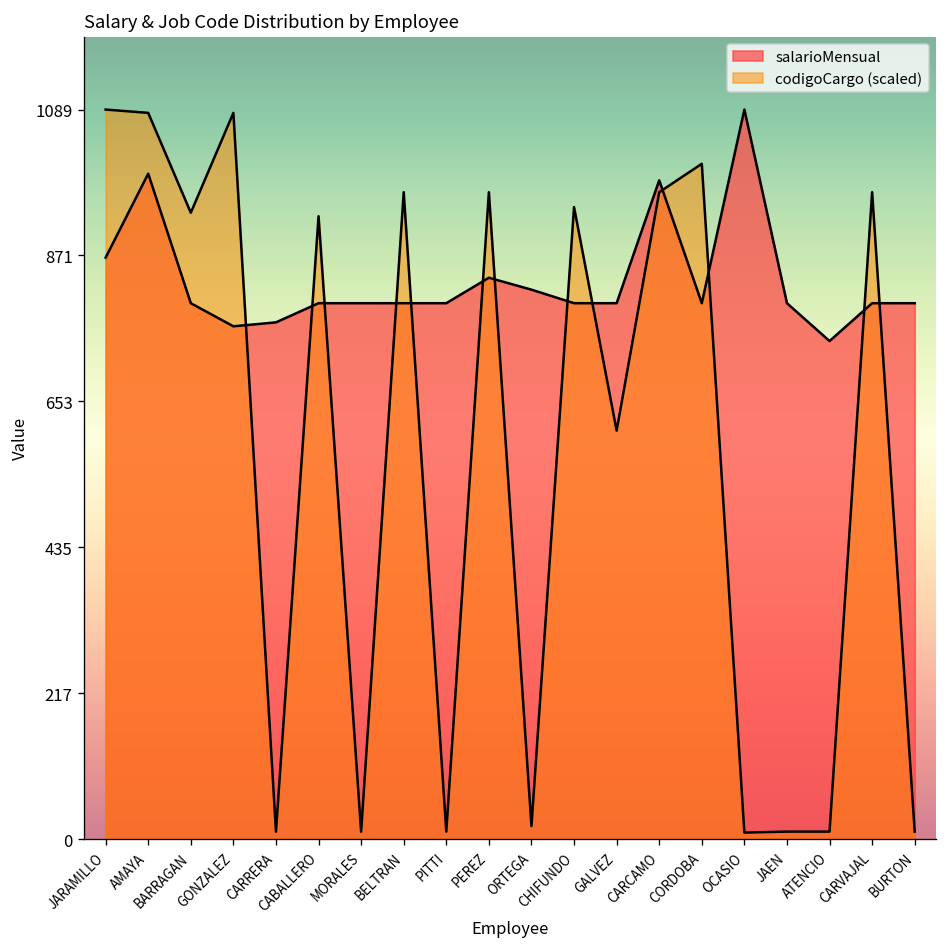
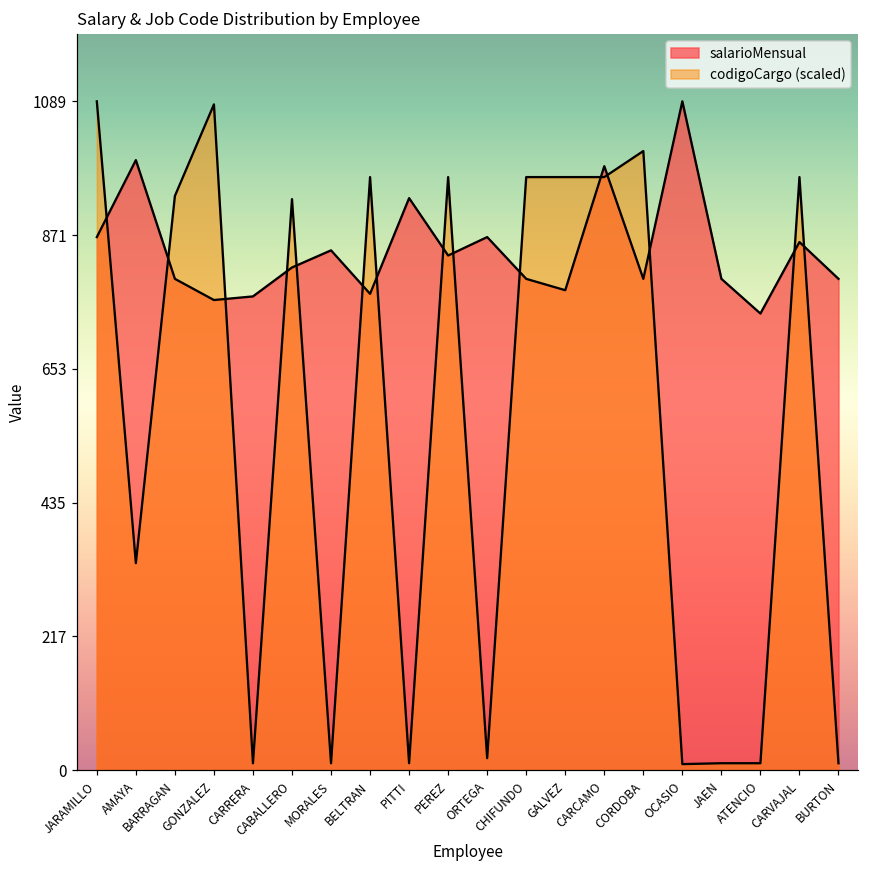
codigoCargo (scaled), AMAYA: 1080 -> 340
salarioMensual, CABALLERO: 800 -> 820
salarioMensual, MORALES: 800 -> 850
salarioMensual, BELTRAN: 800 -> 780
salarioMensual, PITTI: 800 -> 930
salarioMensual, ORTEGA: 820 -> 870
codigoCargo (scaled), CHIFUNDO: 940 -> 970
salarioMensual, GALVEZ: 800 -> 780
codigoCargo (scaled), GALVEZ: 610 -> 970
salarioMensual, CARVAJAL: 800 -> 860
